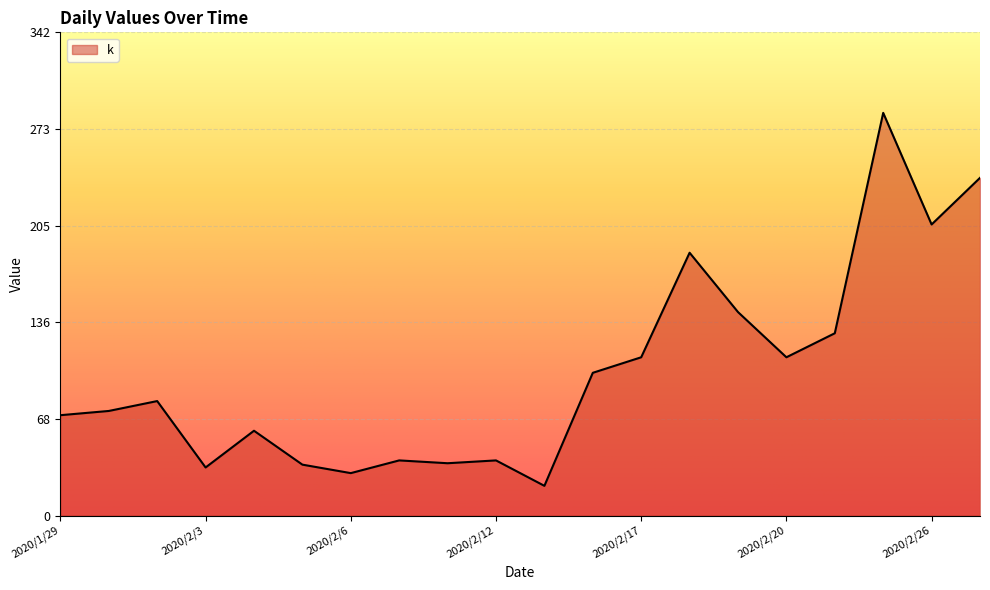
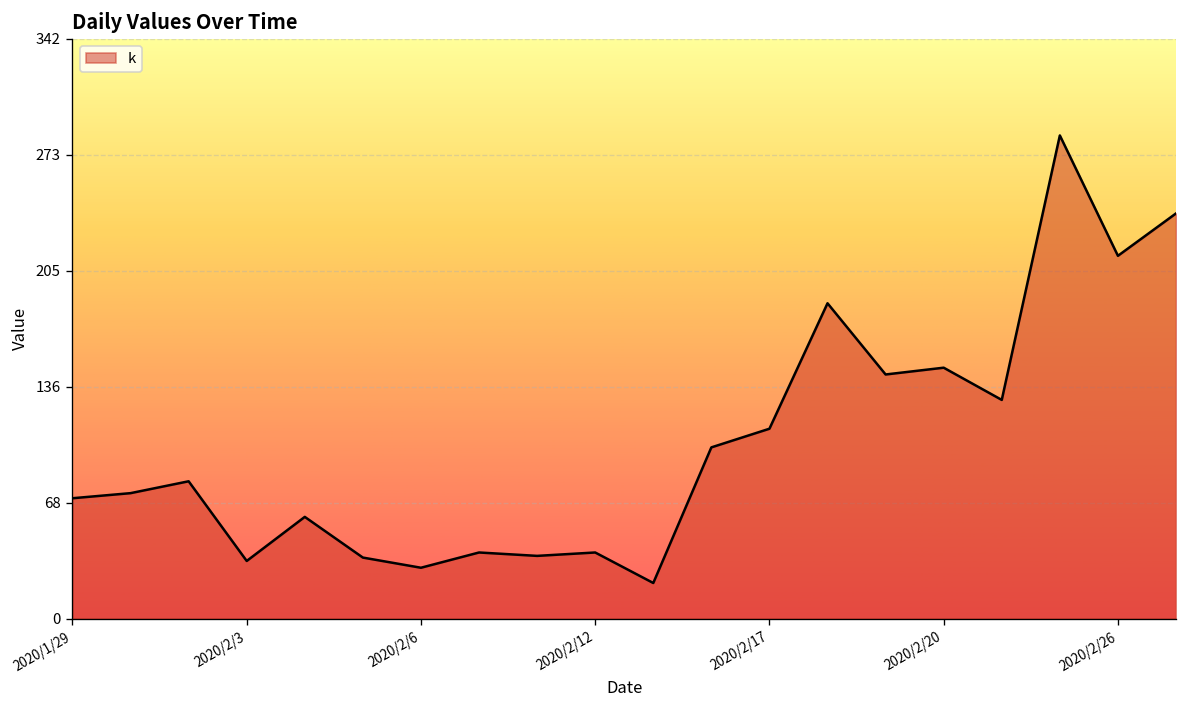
2020/2/20: 112 -> 148
2020/2/26: 206 -> 214
